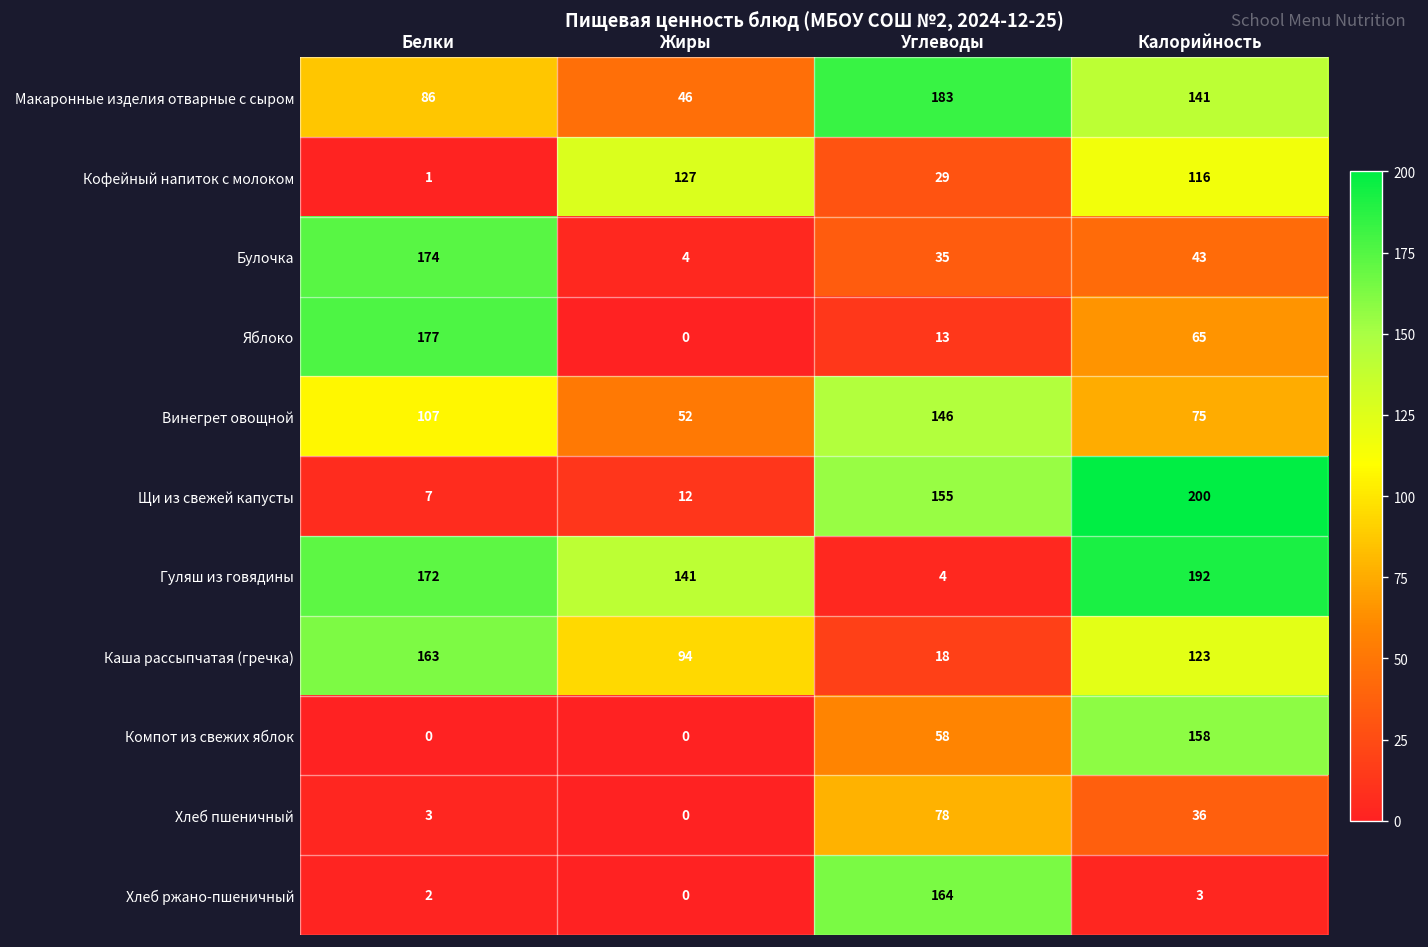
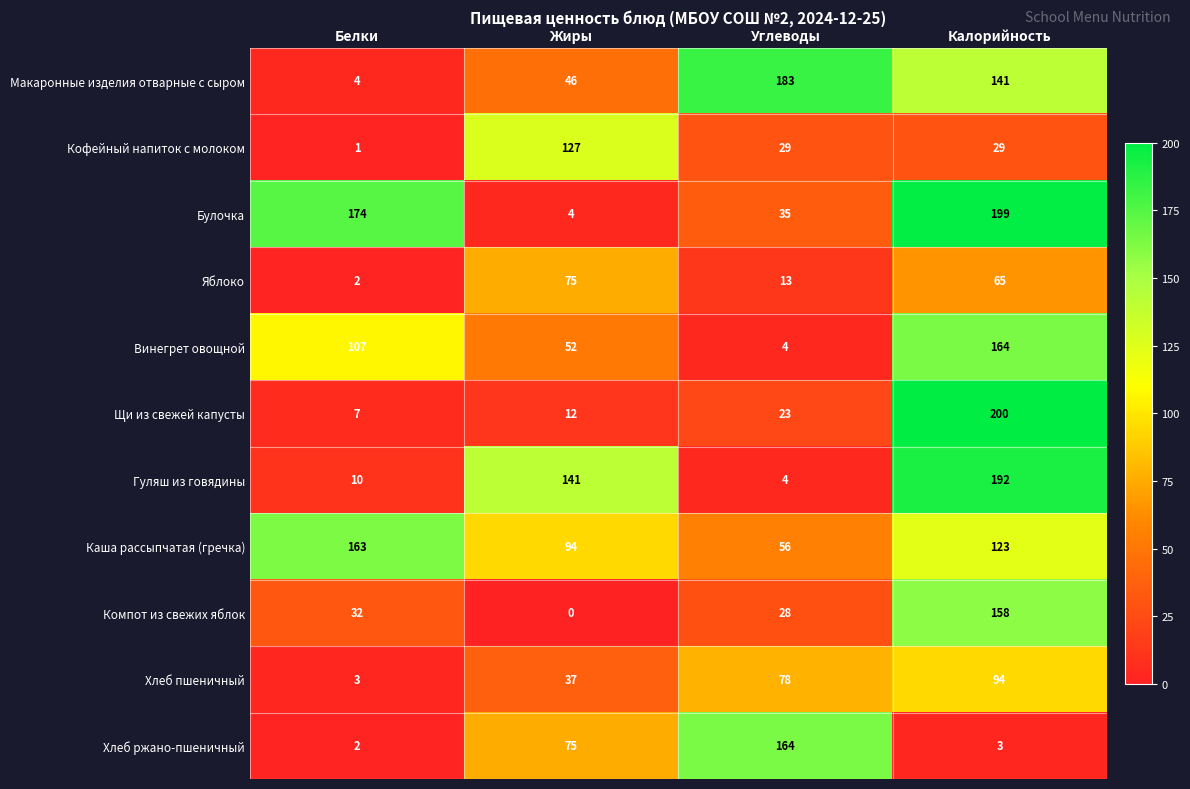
Макаронные изделия отварные с сыром, Белки: 86 -> 4
Кофейный напиток с молоком, Калорийность: 116 -> 29
Булочка, Калорийность: 43 -> 199
Яблоко, Белки: 177 -> 2
Яблоко, Жиры: 0 -> 75
Винегрет овощной, Углеводы: 146 -> 4
Винегрет овощной, Калорийность: 75 -> 164
Щи из свежей капусты, Углеводы: 155 -> 23
Гуляш из говядины, Белки: 172 -> 10
Каша рассыпчатая (гречка), Углеводы: 18 -> 56
Компот из свежих яблок, Белки: 0 -> 32
Компот из свежих яблок, Углеводы: 58 -> 28
Хлеб пшеничный, Жиры: 0 -> 37
Хлеб пшеничный, Калорийность: 36 -> 94
Хлеб ржано-пшеничный, Жиры: 0 -> 75
